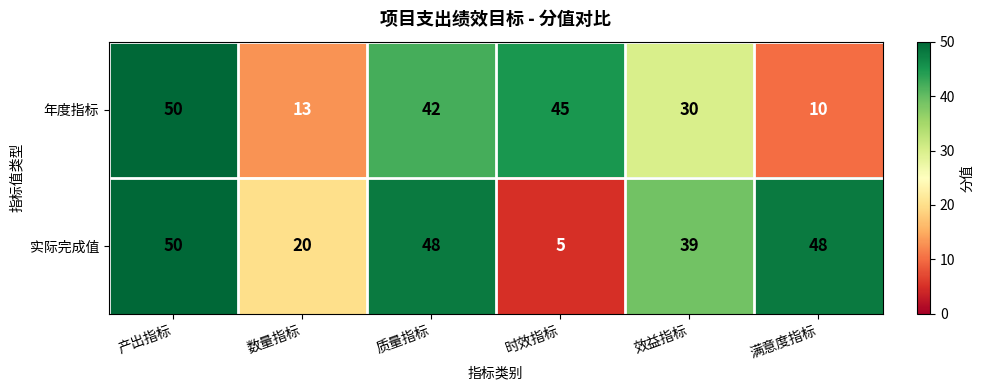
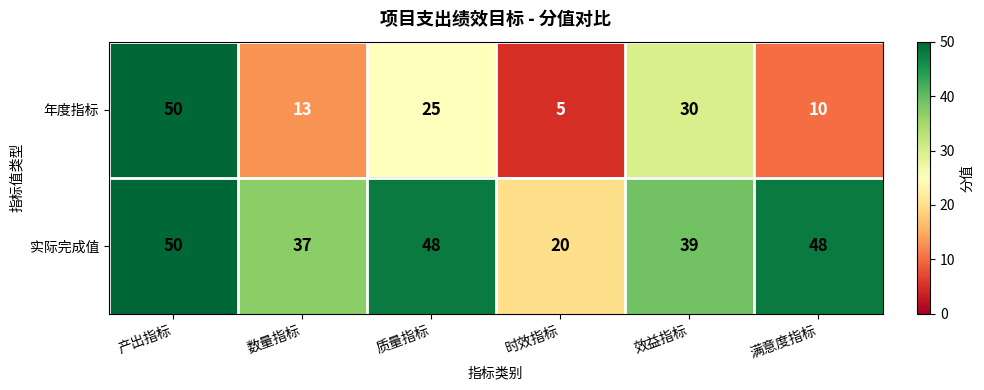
年度指标, 质量指标: 42 -> 25
年度指标, 时效指标: 45 -> 5
实际完成值, 数量指标: 20 -> 37
实际完成值, 时效指标: 5 -> 20
